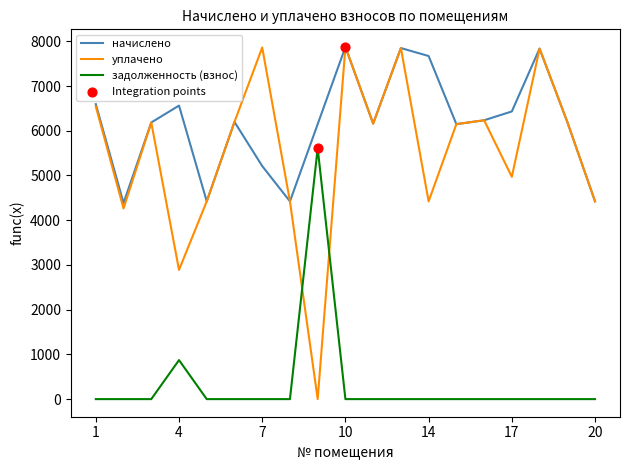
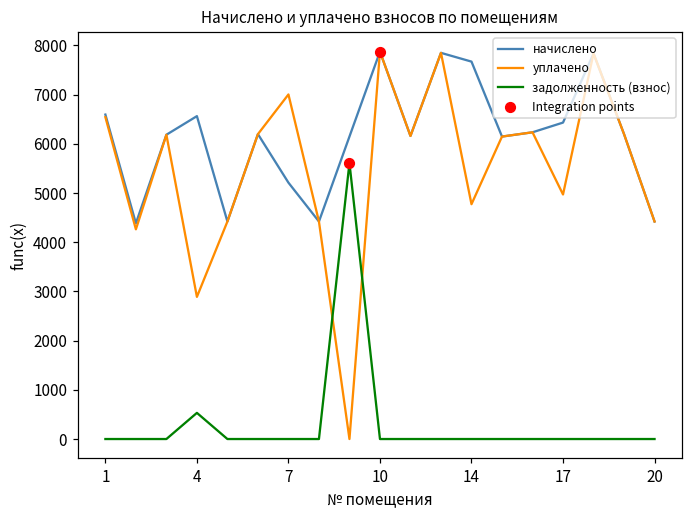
задолженность (взнос), 4: 900 -> 500
уплачено, 7: 7900 -> 7000
уплачено, 14: 4400 -> 4800
